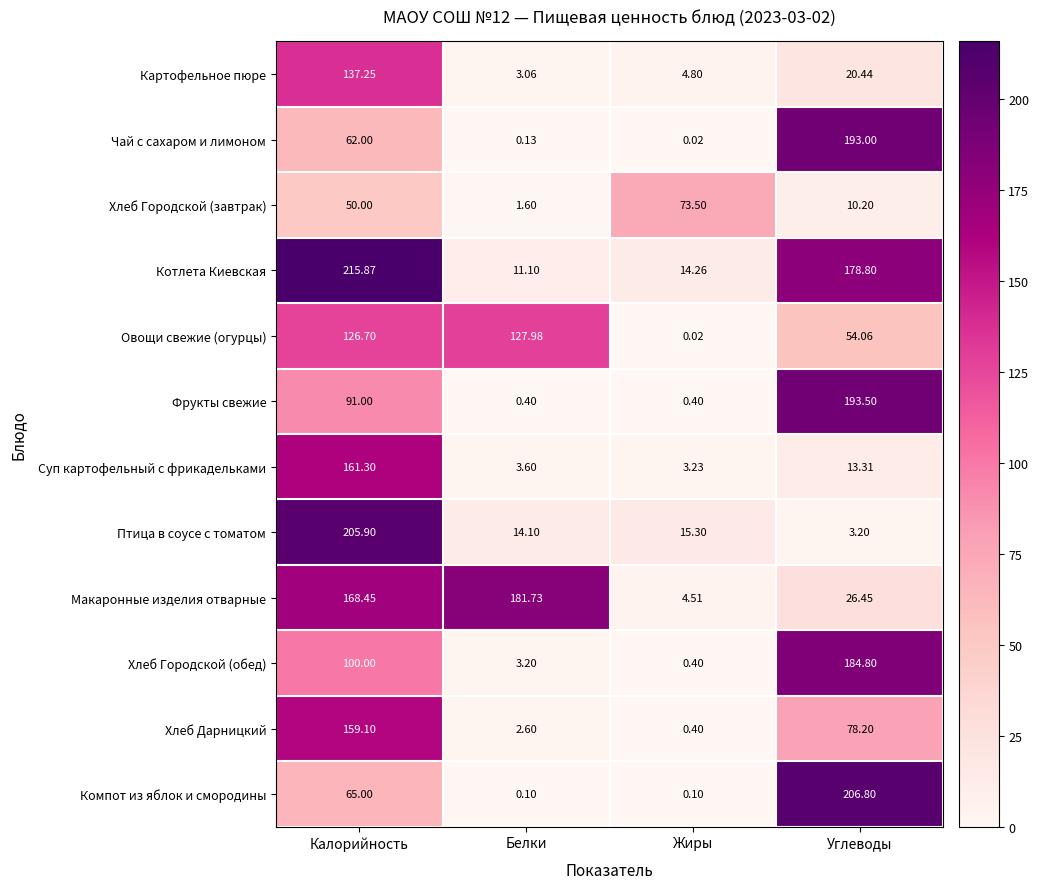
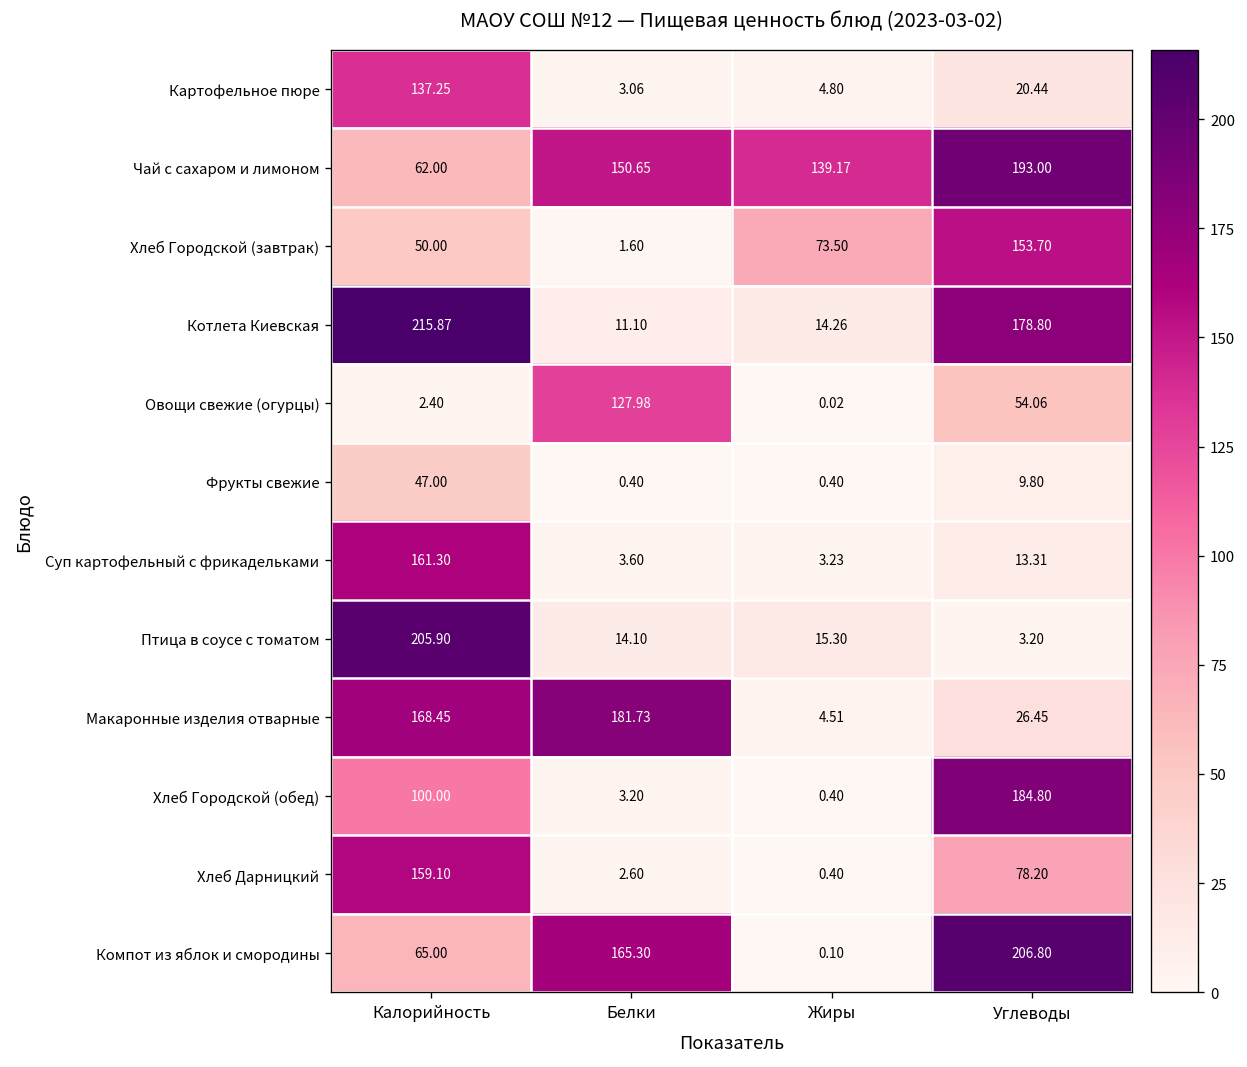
Чай с сахаром и лимоном, Белки: 0.13 -> 150.65
Чай с сахаром и лимоном, Жиры: 0.02 -> 139.17
Хлеб Городской (завтрак), Углеводы: 10.20 -> 153.70
Овощи свежие (огурцы), Калорийность: 126.70 -> 2.40
Фрукты свежие, Калорийность: 91.00 -> 47.00
Фрукты свежие, Углеводы: 193.50 -> 9.80
Компот из яблок и смородины, Белки: 0.10 -> 165.30
